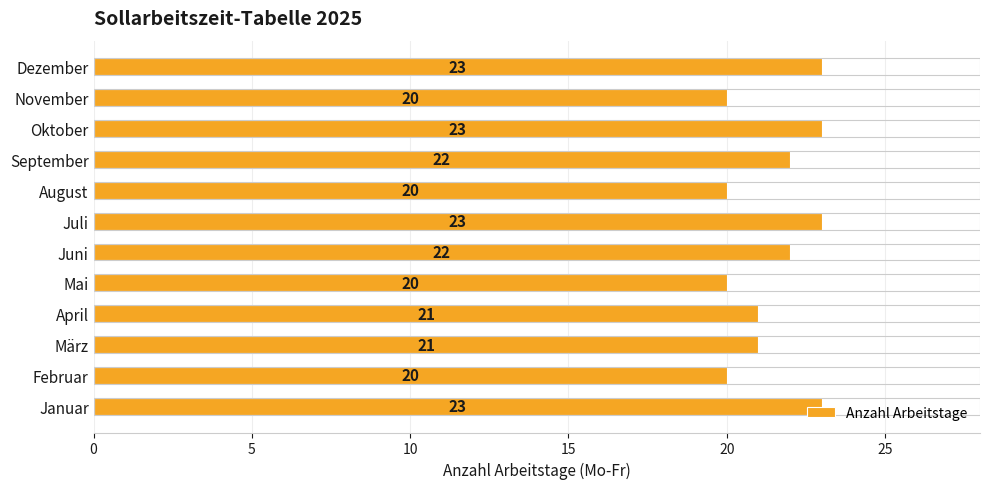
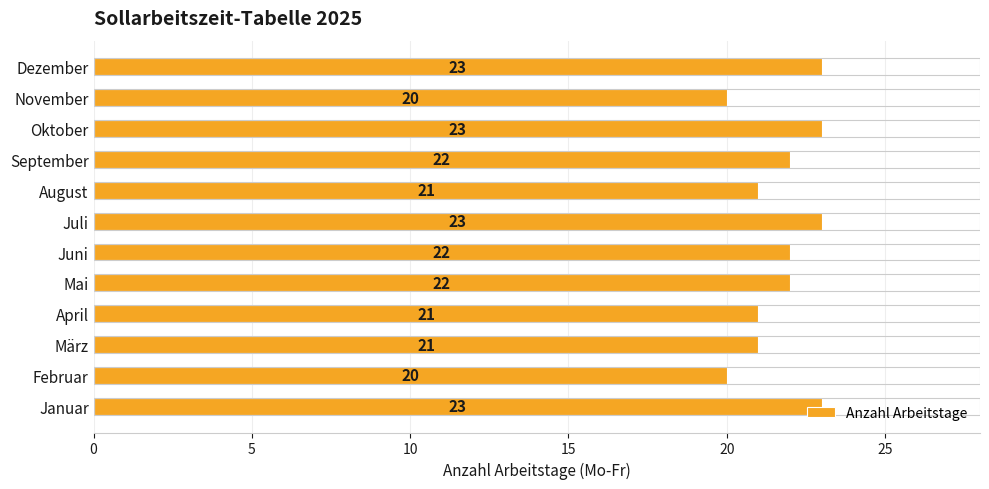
August: 20 -> 21
Mai: 20 -> 22
